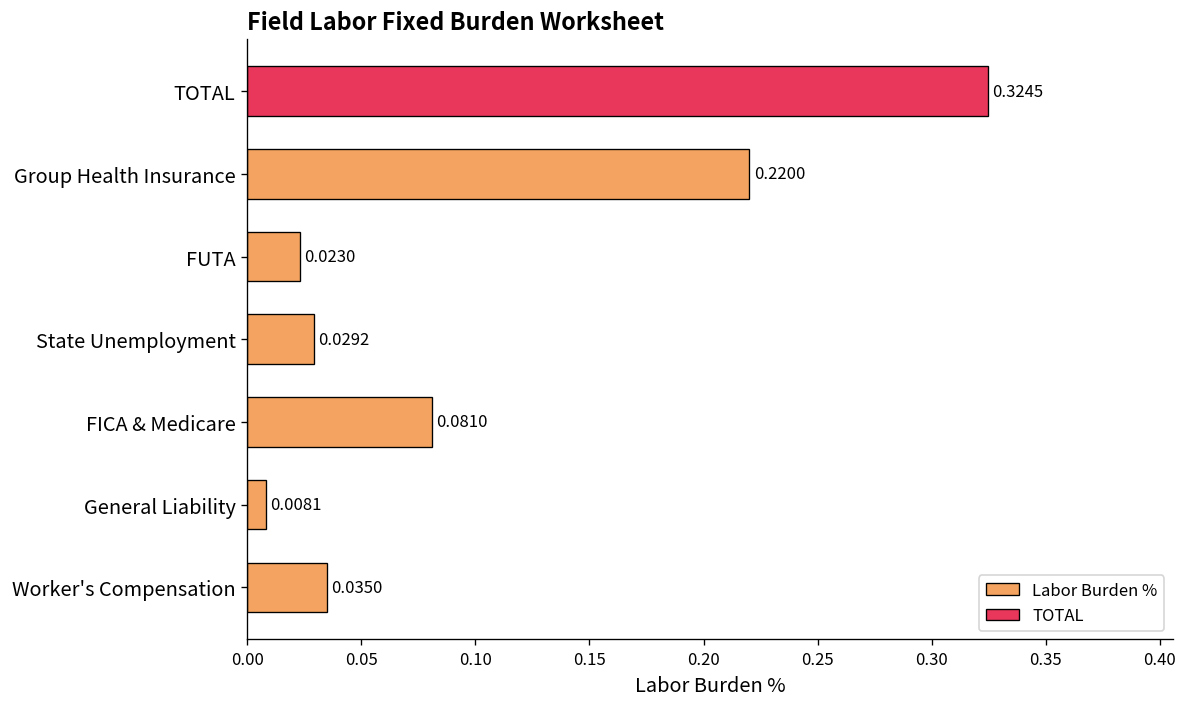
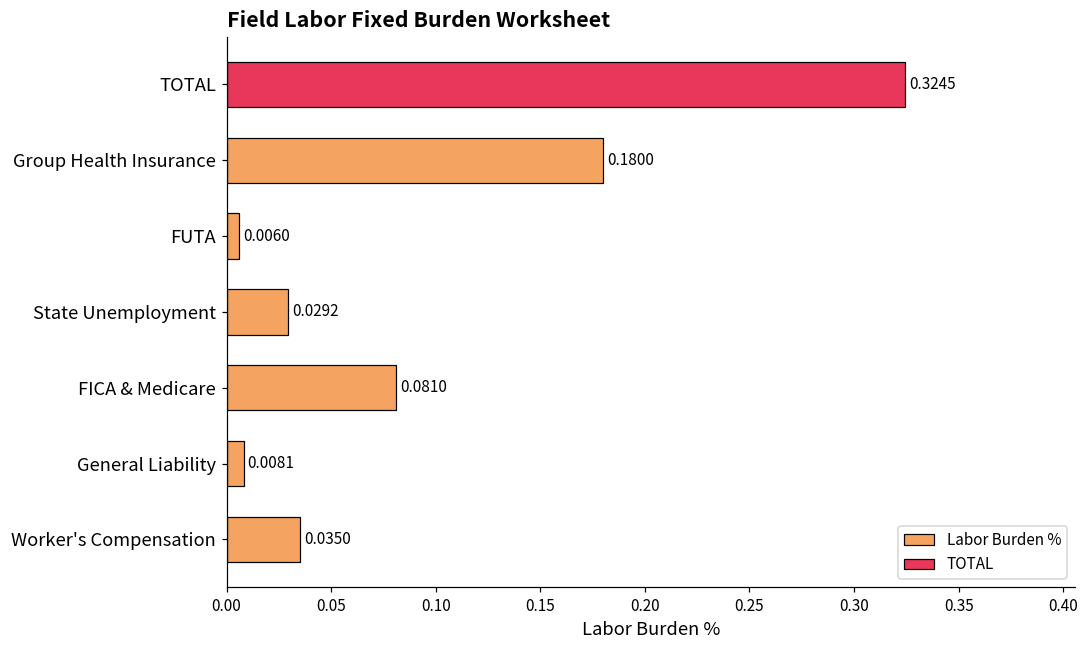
Labor Burden %, Group Health Insurance: 0.2200 -> 0.1800
Labor Burden %, FUTA: 0.0230 -> 0.0060
